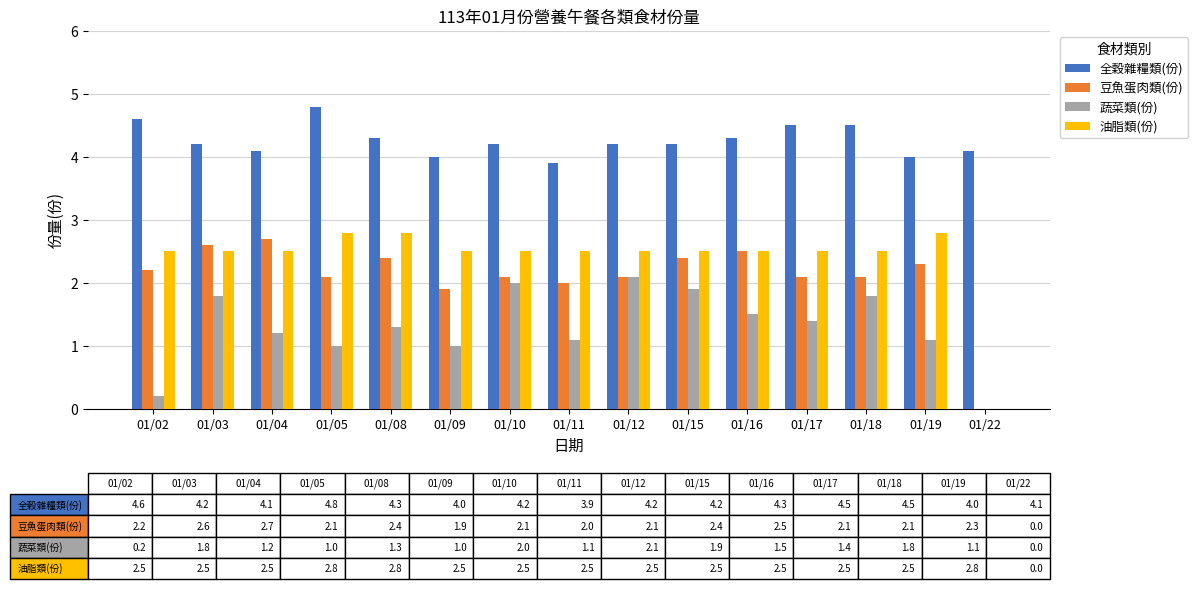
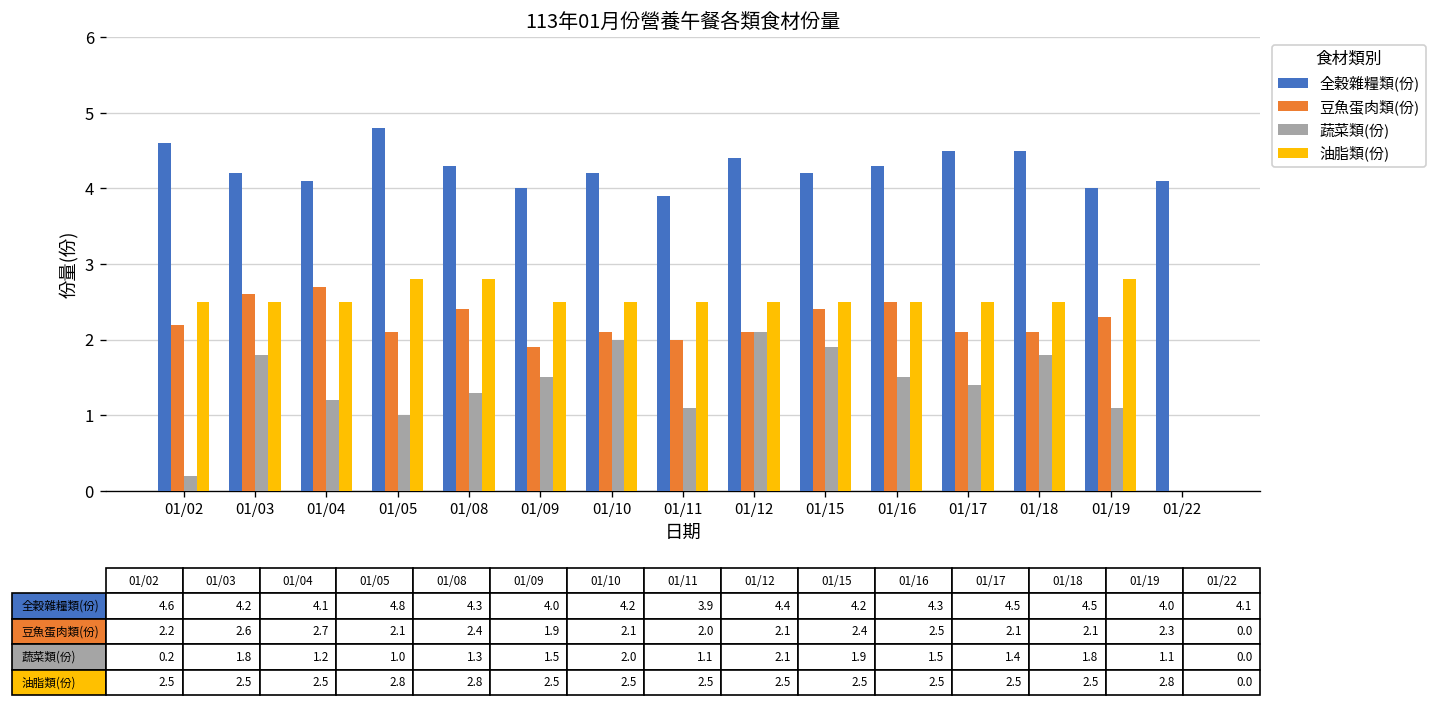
蔬菜類(份), 01/09: 1.0 -> 1.5
全穀雜糧類(份), 01/12: 4.2 -> 4.4
